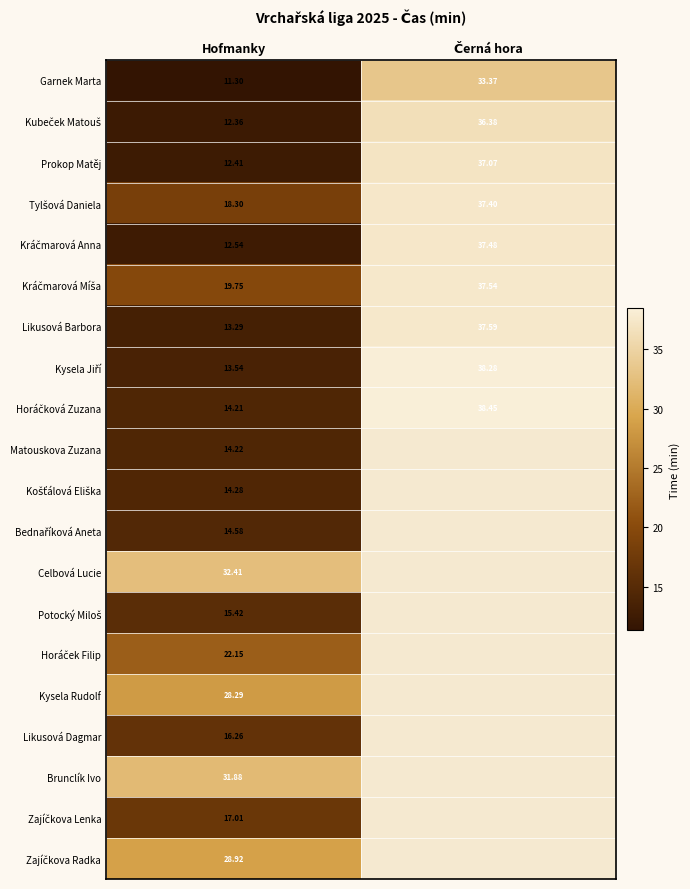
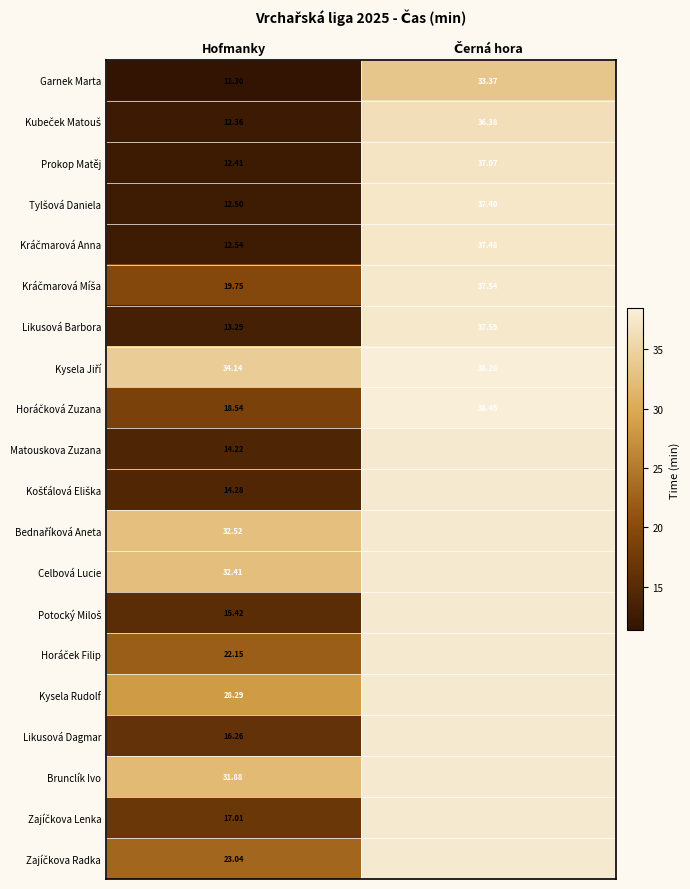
Tylšová Daniela, Hofmanky: 18.30 -> 12.50
Kysela Jiří, Hofmanky: 13.54 -> 34.14
Horáčková Zuzana, Hofmanky: 14.21 -> 18.54
Bednaříková Aneta, Hofmanky: 14.58 -> 32.52
Zajíčkova Radka, Hofmanky: 28.92 -> 23.04
